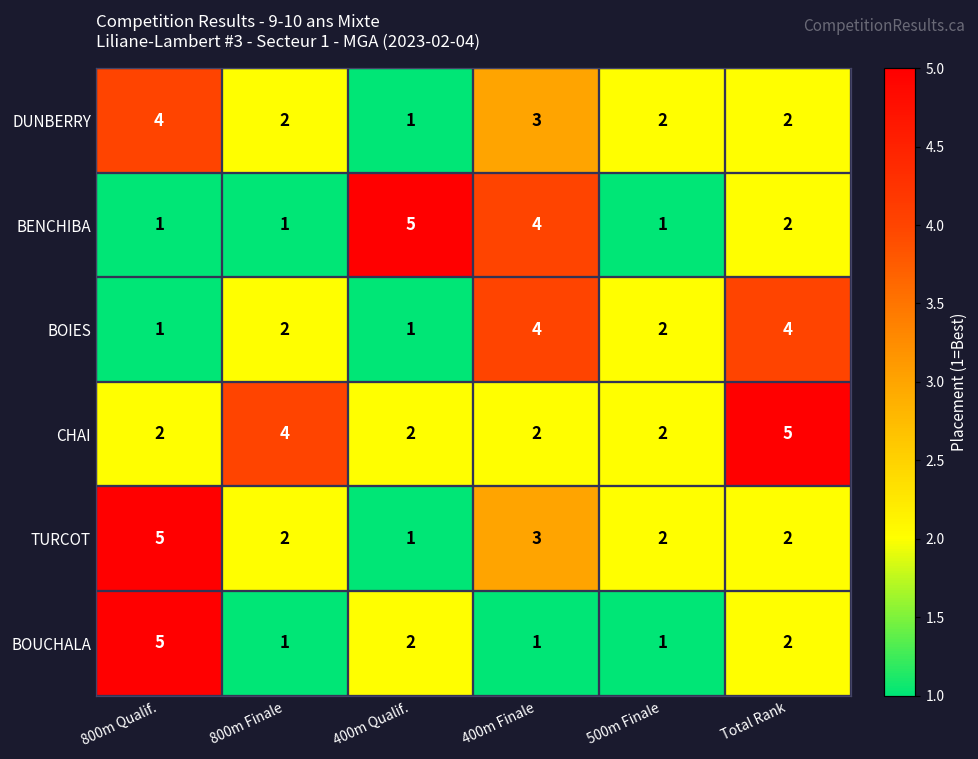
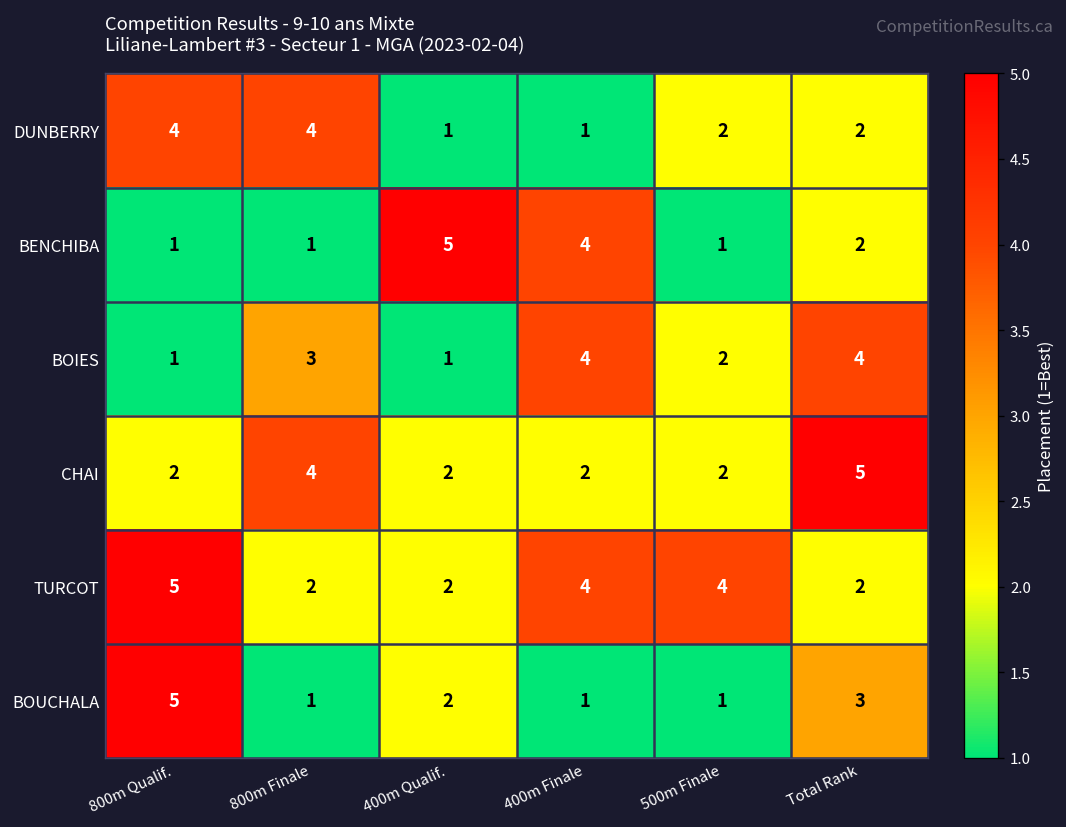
DUNBERRY, 800m Finale: 2 -> 4
DUNBERRY, 400m Finale: 3 -> 1
BOIES, 800m Finale: 2 -> 3
TURCOT, 400m Qualif.: 1 -> 2
TURCOT, 400m Finale: 3 -> 4
TURCOT, 500m Finale: 2 -> 4
BOUCHALA, Total Rank: 2 -> 3
